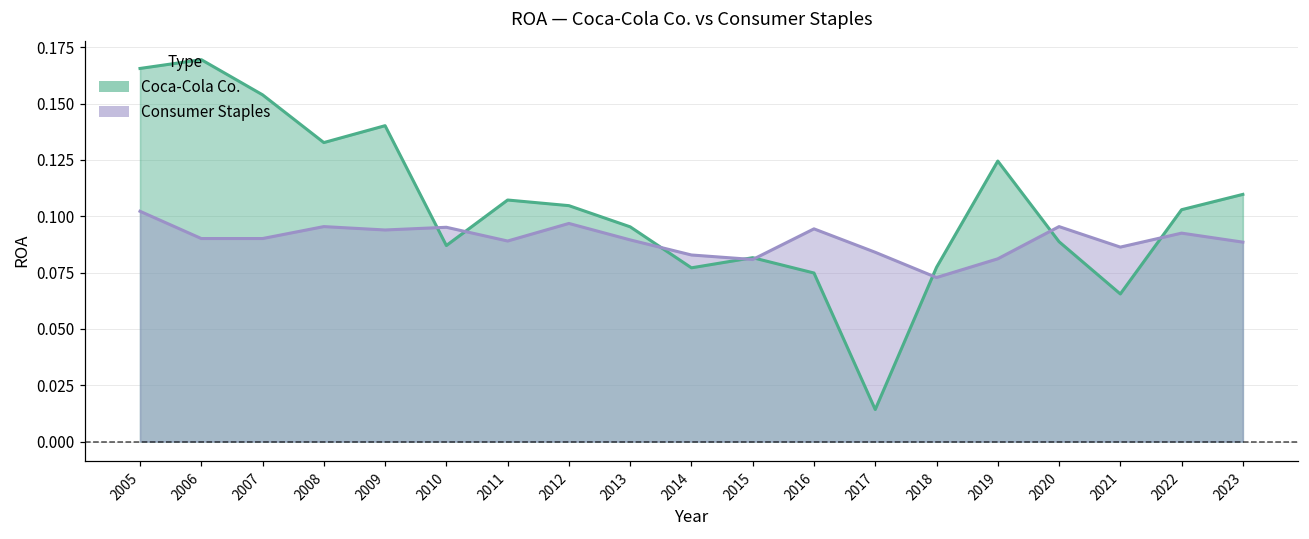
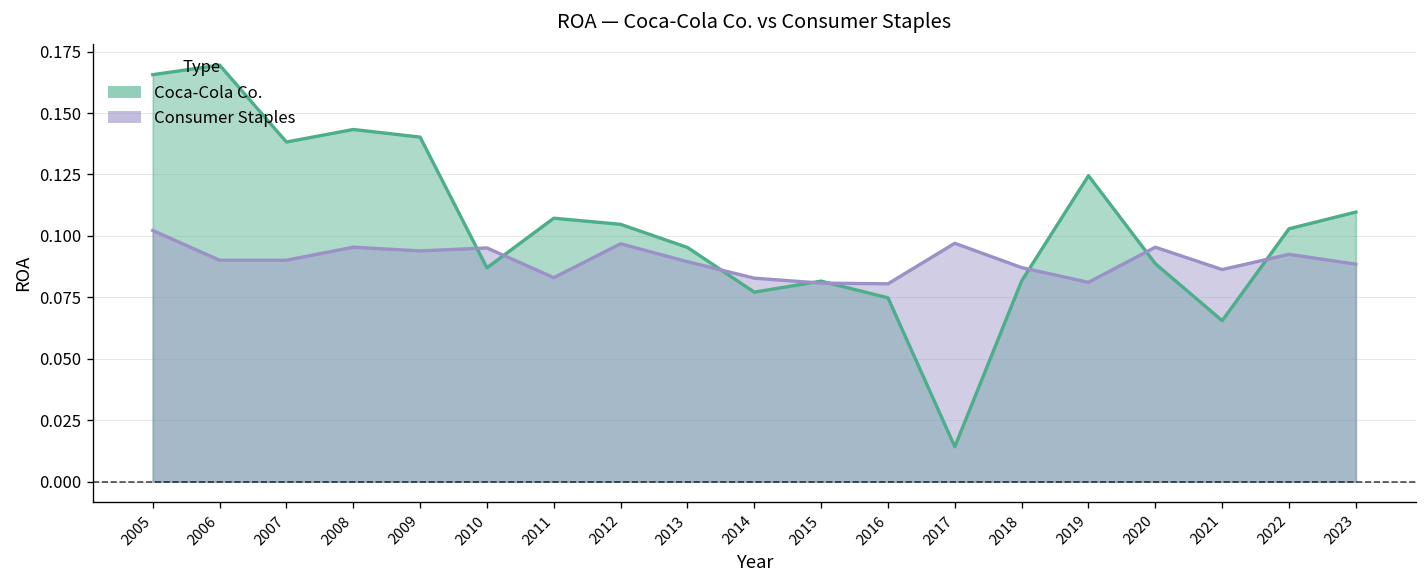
Coca-Cola Co., 2007: 0.154 -> 0.138
Coca-Cola Co., 2008: 0.133 -> 0.143
Consumer Staples, 2011: 0.089 -> 0.083
Consumer Staples, 2016: 0.094 -> 0.081
Consumer Staples, 2017: 0.084 -> 0.097
Coca-Cola Co., 2018: 0.077 -> 0.082
Consumer Staples, 2018: 0.073 -> 0.087
